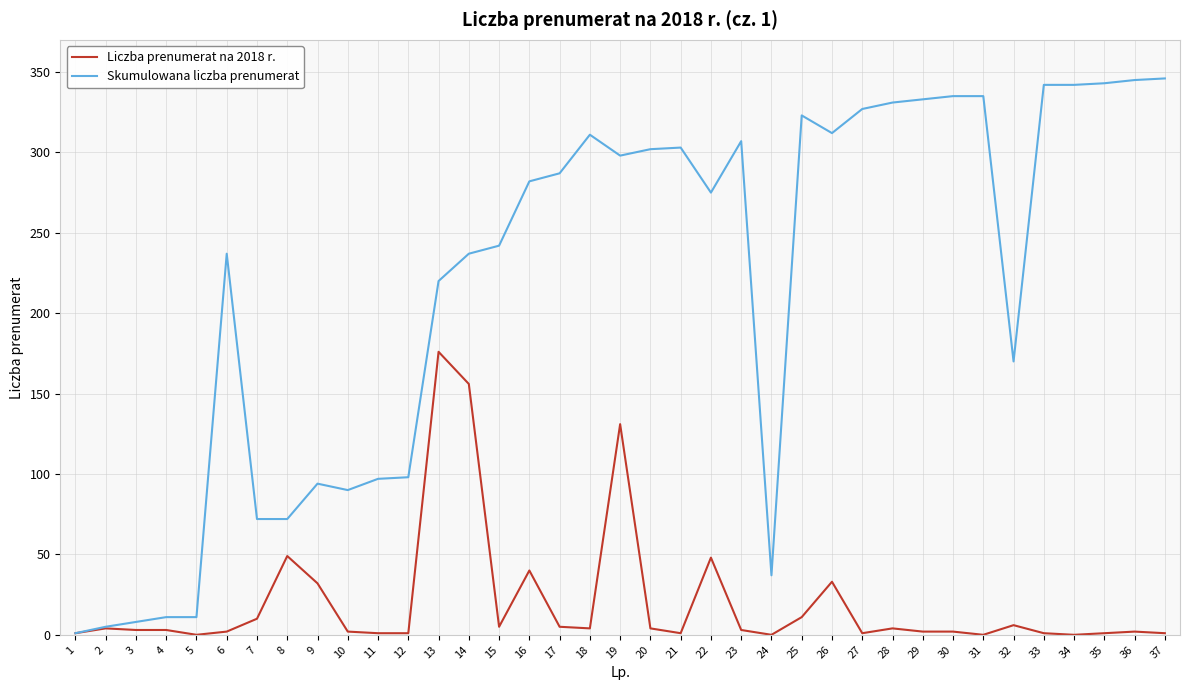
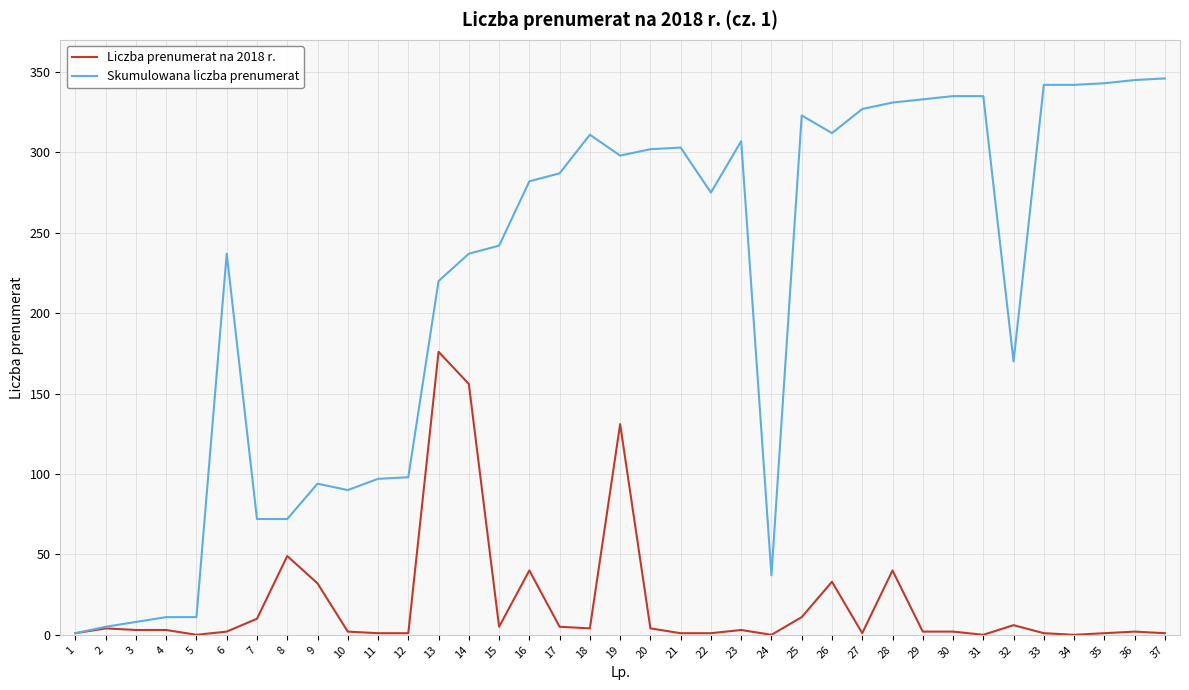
Liczba prenumerat na 2018 r., 22: 48 -> 1
Liczba prenumerat na 2018 r., 28: 4 -> 40
